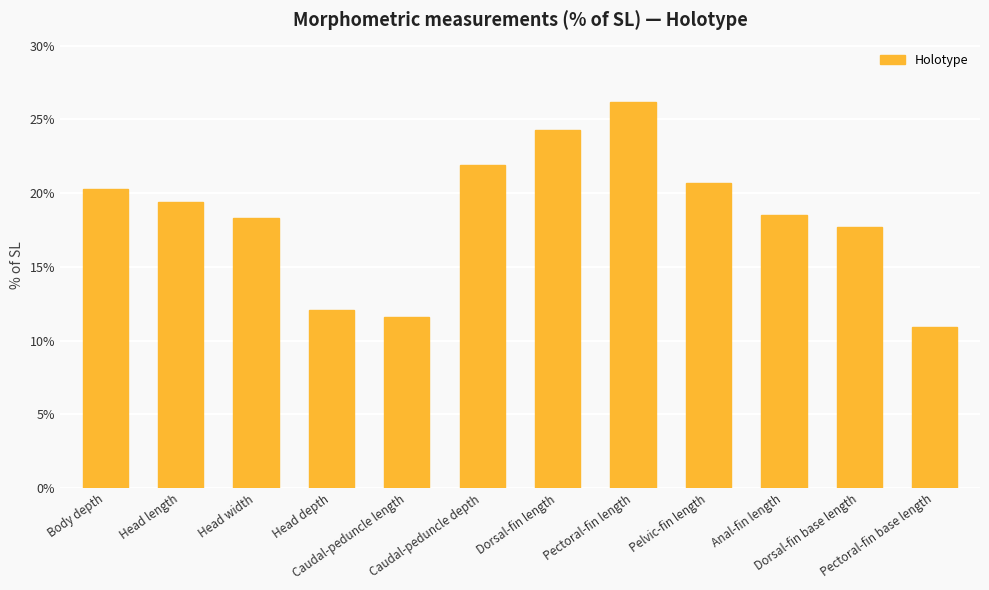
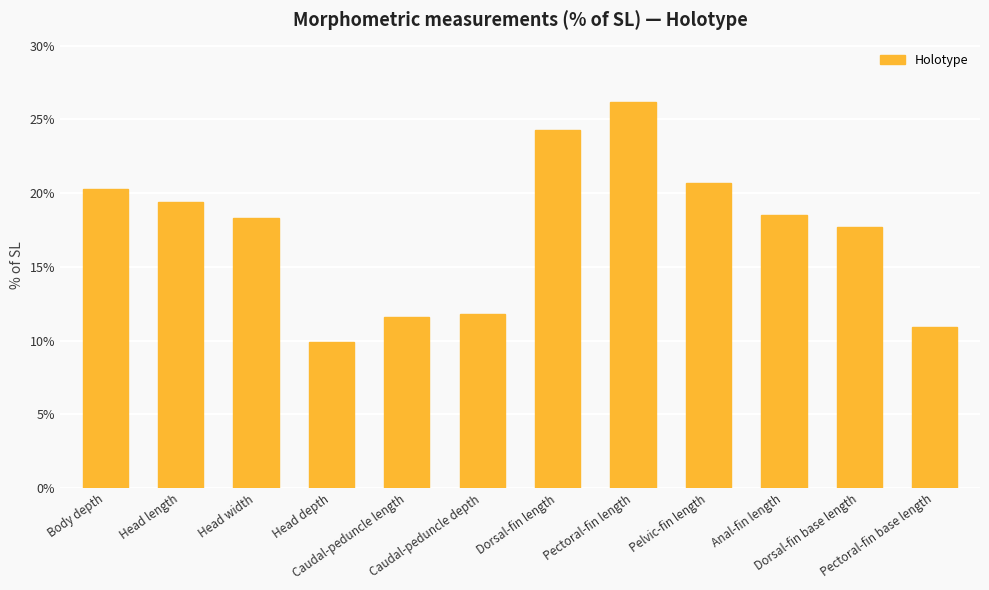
Head depth: 12.1% -> 9.9%
Caudal-peduncle depth: 21.9% -> 11.8%
